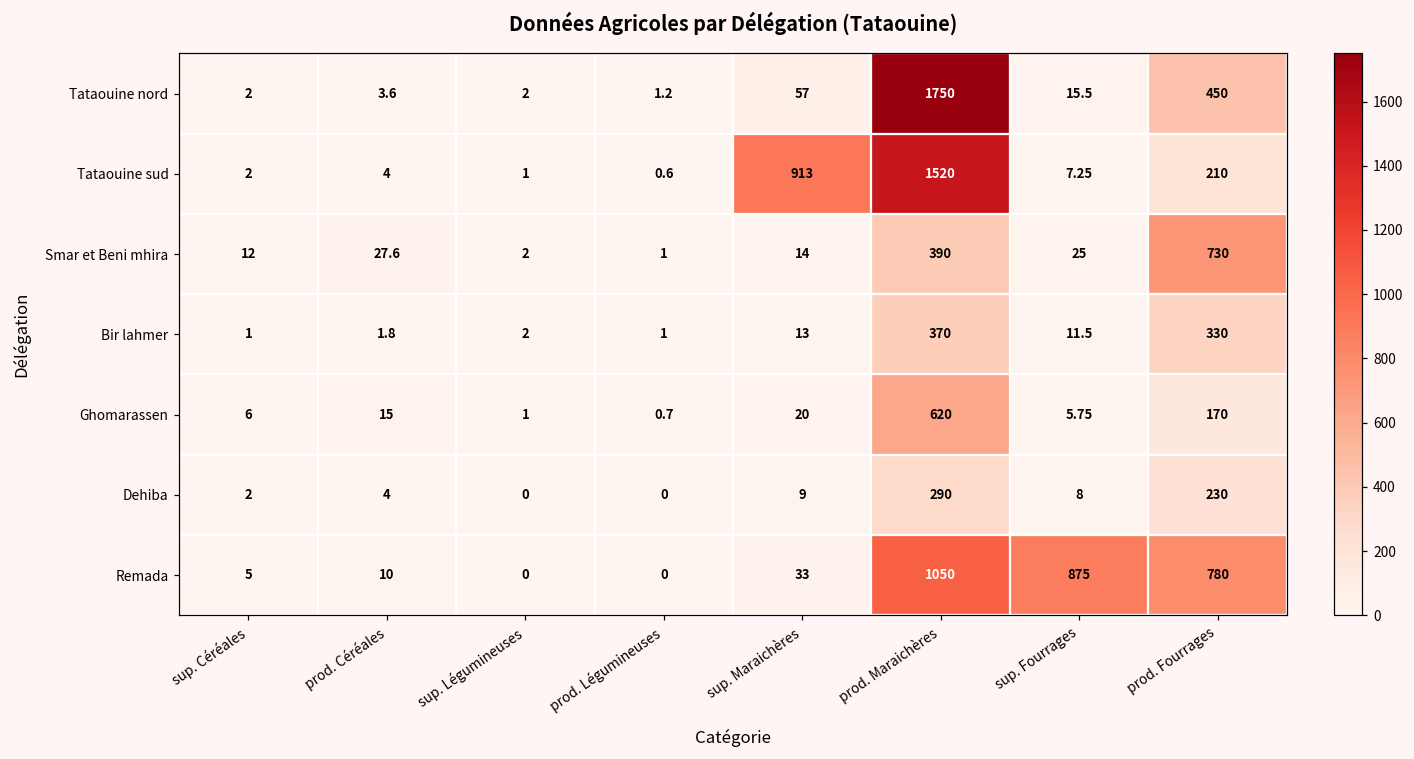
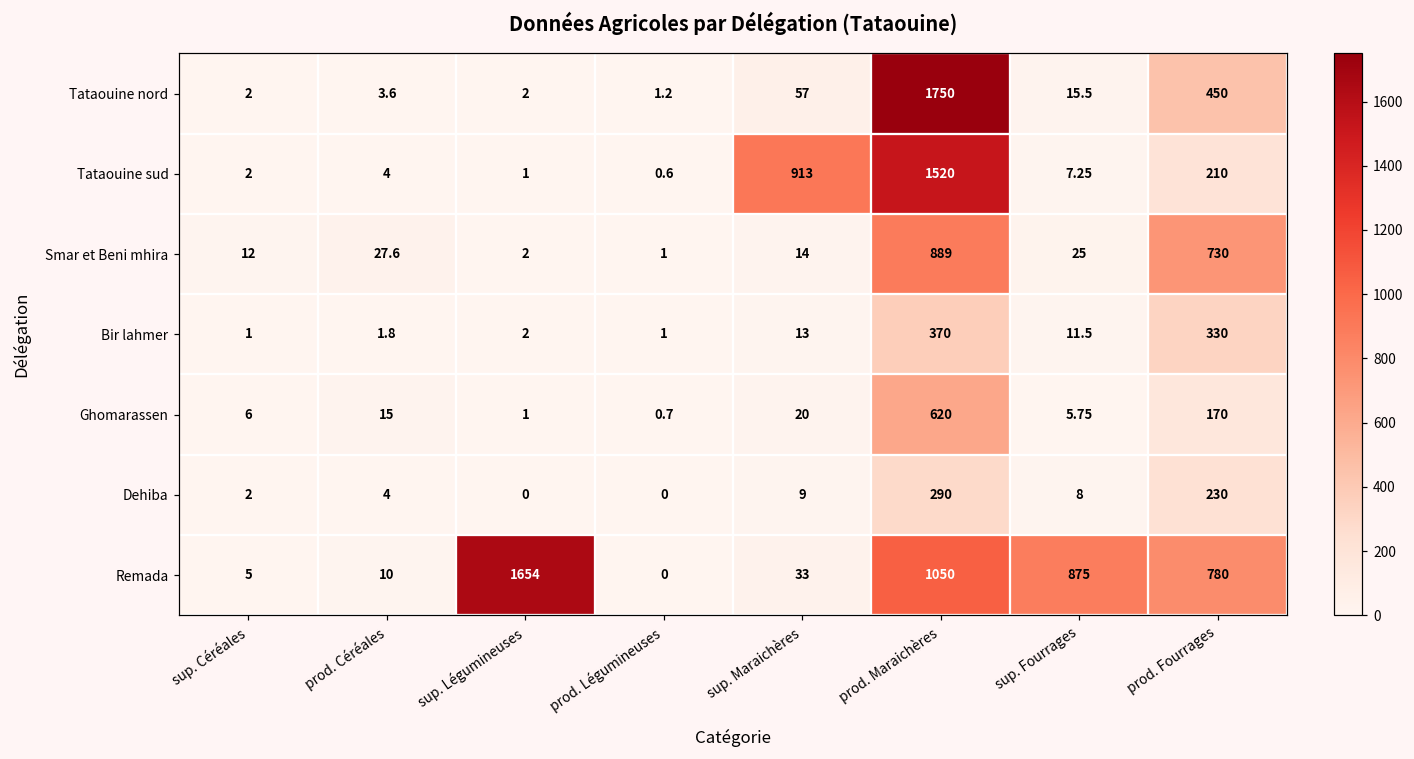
Smar et Beni mhira, prod. Maraichères: 390 -> 889
Remada, sup. Légumineuses: 0 -> 1654
